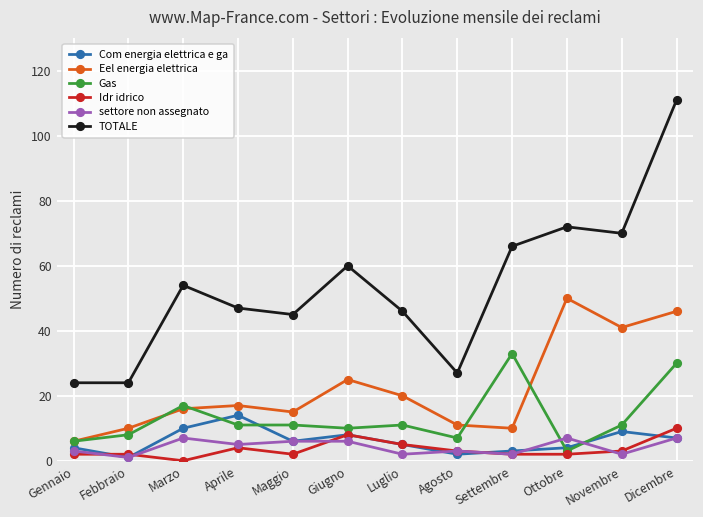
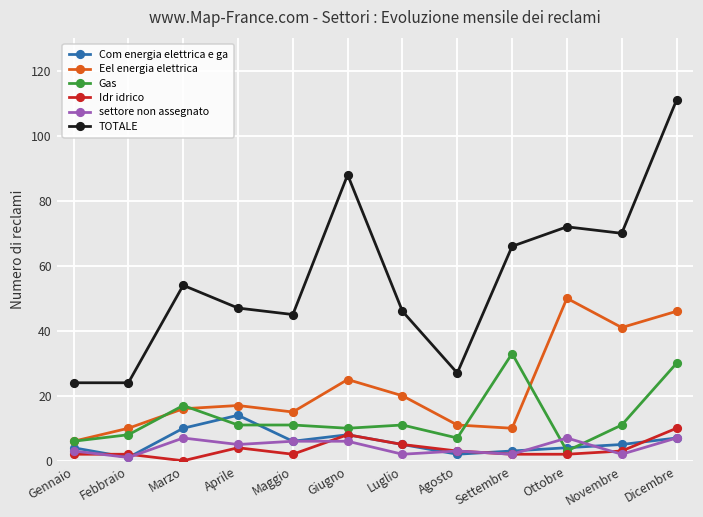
TOTALE, Giugno: 60 -> 88
Com energia elettrica e ga, Novembre: 9 -> 5
